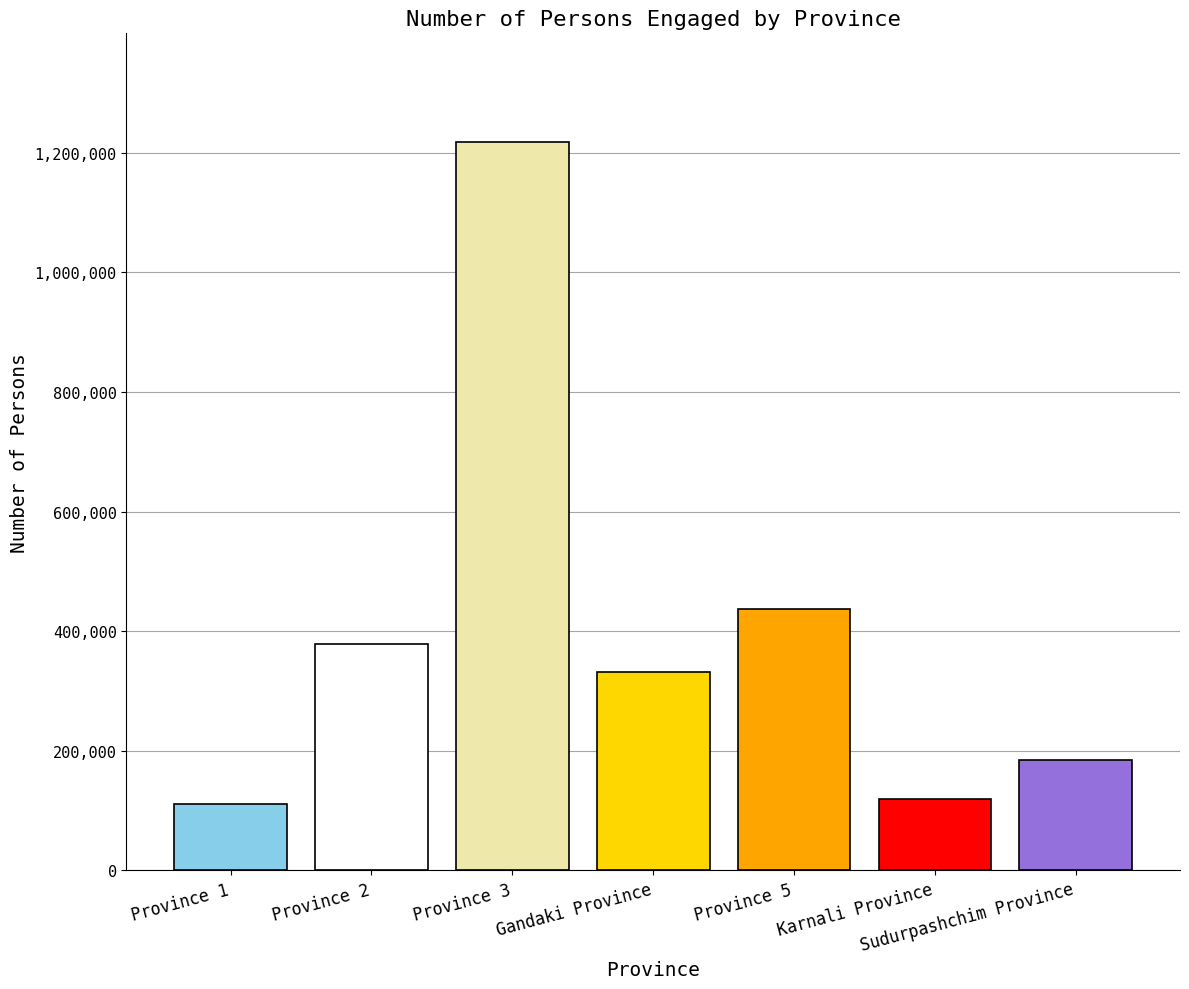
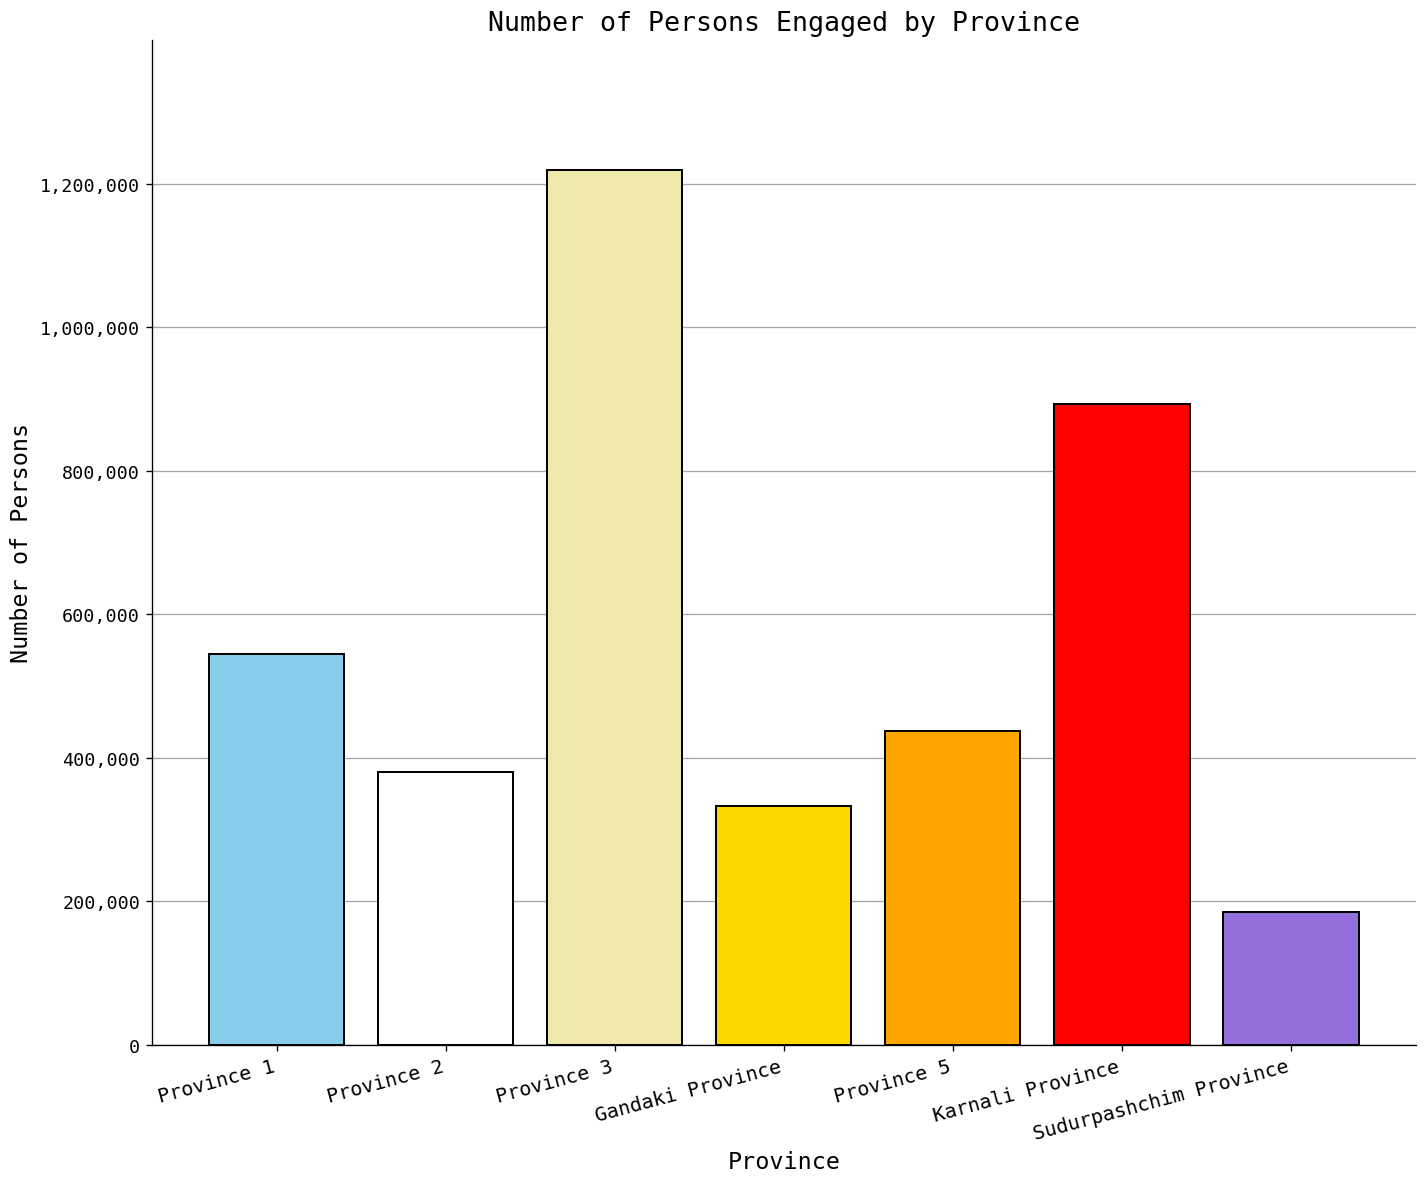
Province 1: 110,000 -> 540,000
Karnali Province: 120,000 -> 890,000
